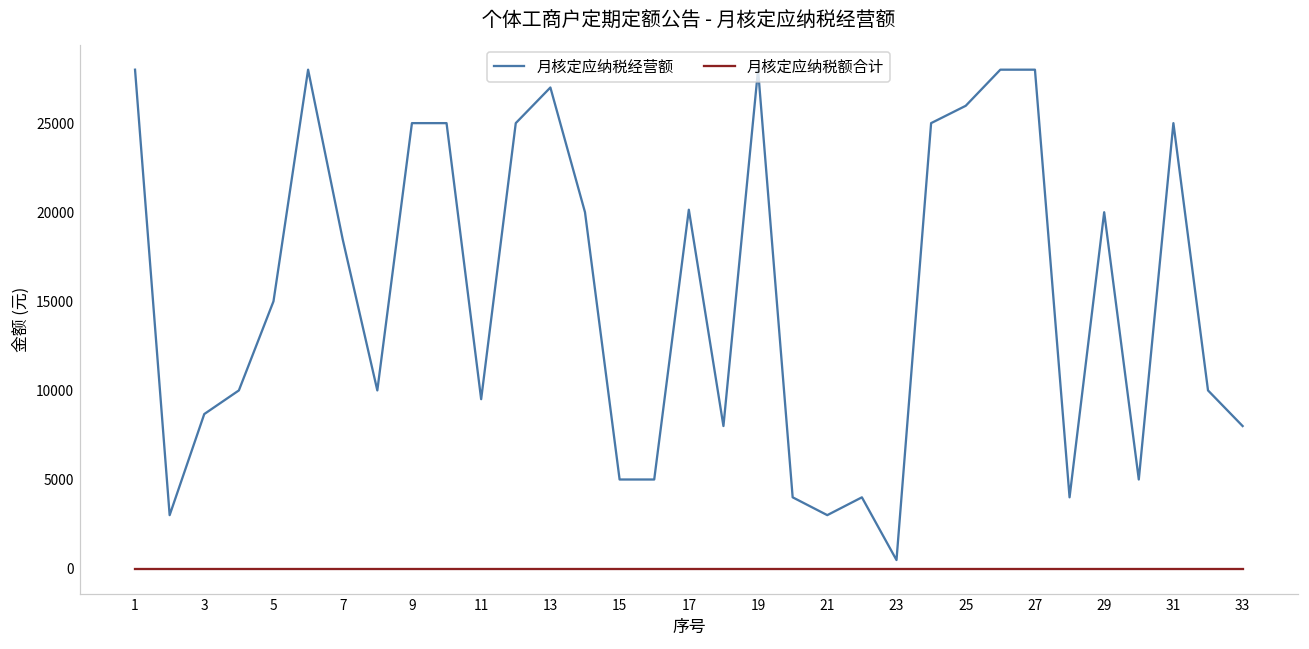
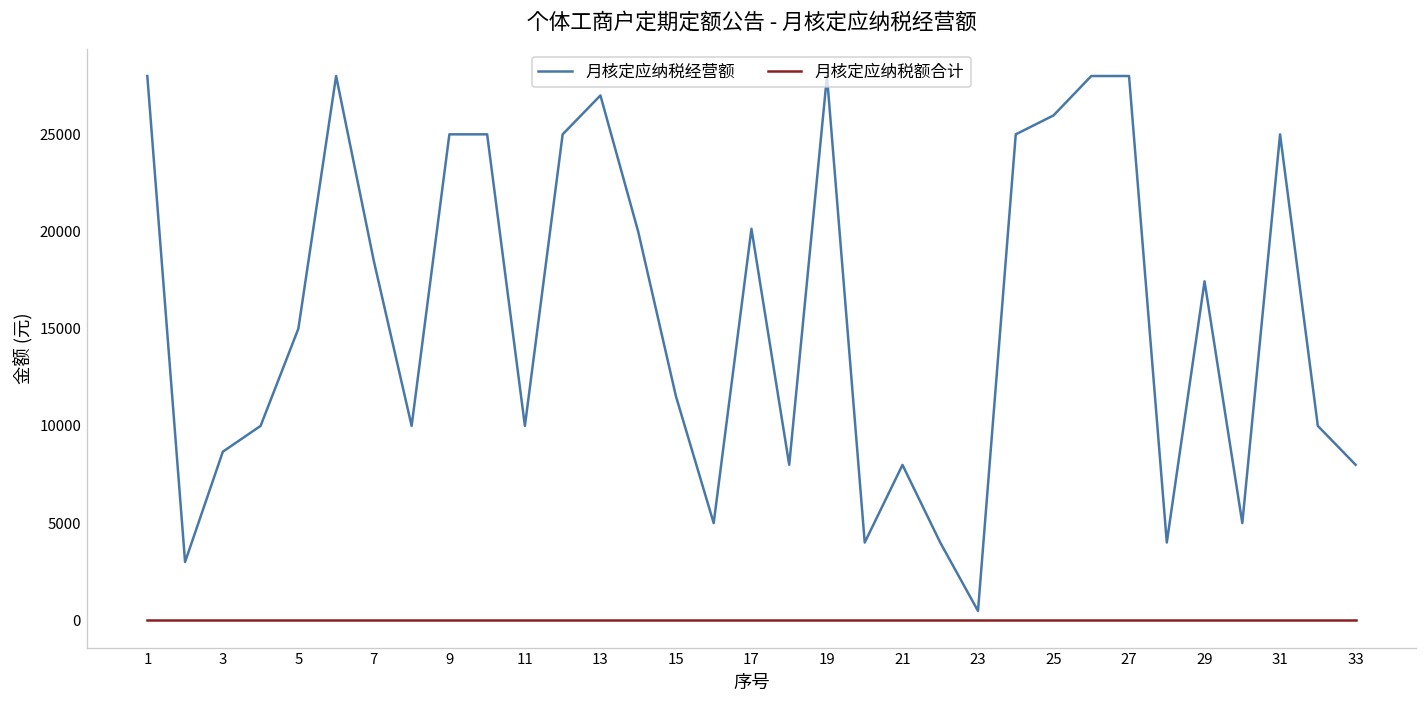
月核定应纳税经营额, 11: 9500 -> 10000
月核定应纳税经营额, 15: 5000 -> 11500
月核定应纳税经营额, 21: 3000 -> 8000
月核定应纳税经营额, 29: 20000 -> 17400
